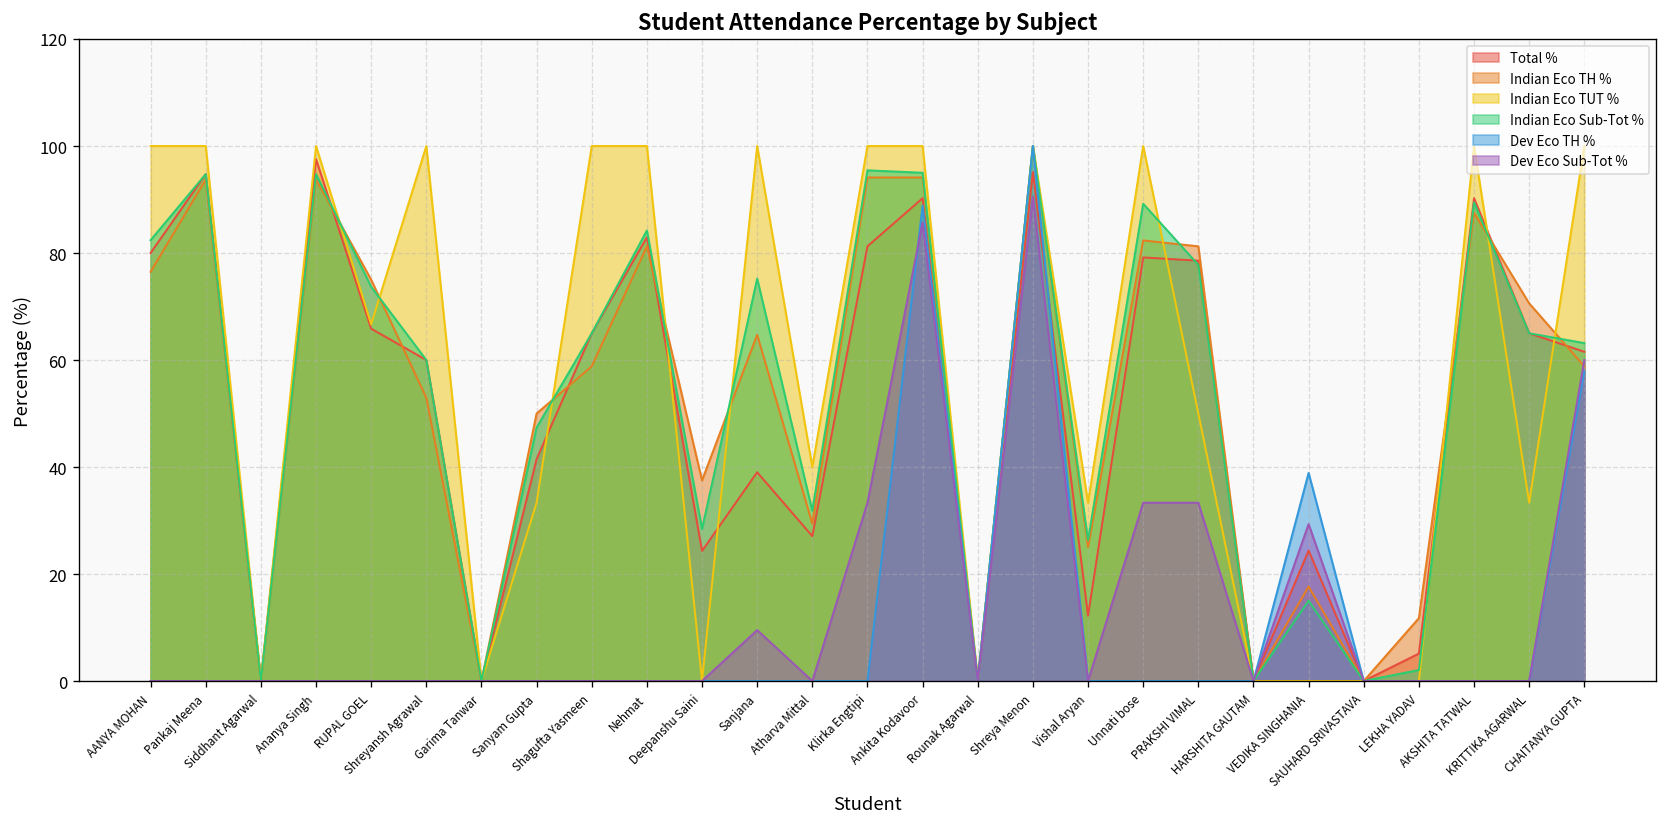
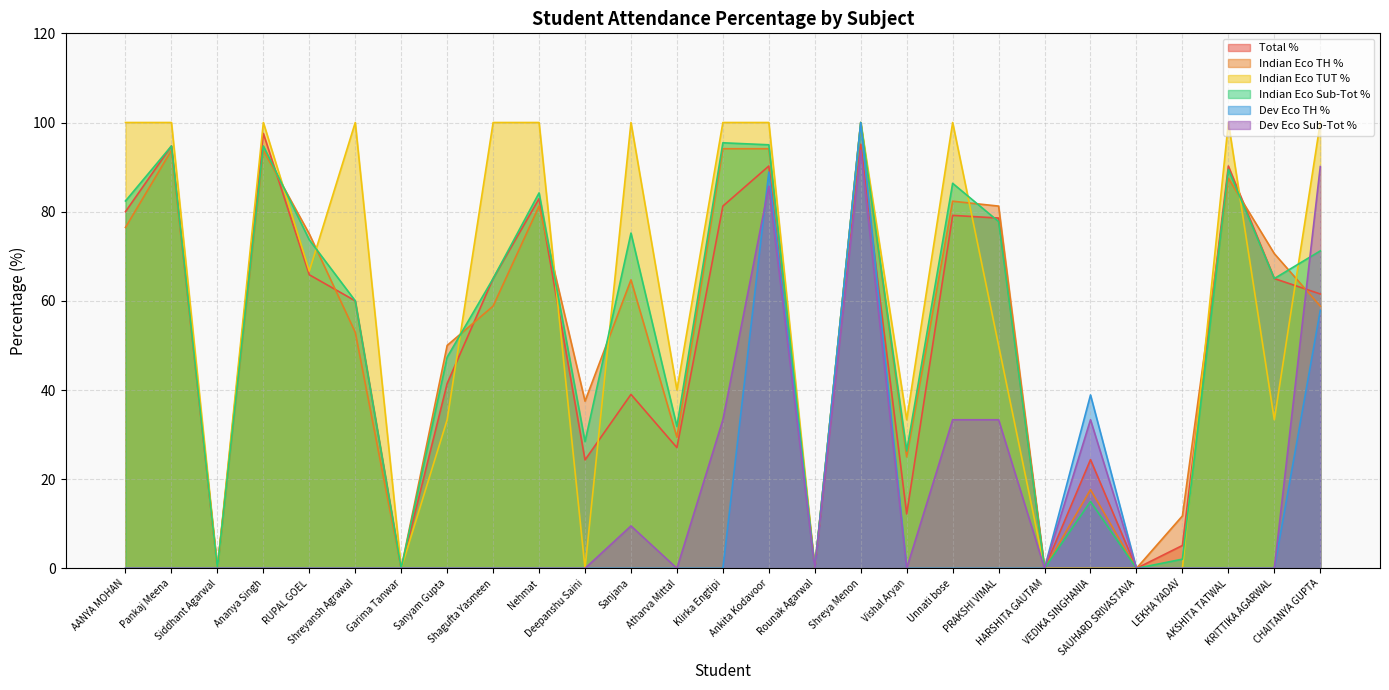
Dev Eco Sub-Tot %, Shreya Menon: 90 -> 94
Indian Eco Sub-Tot %, Unnati bose: 89 -> 86
Dev Eco Sub-Tot %, VEDIKA SINGHANIA: 29 -> 33
Indian Eco Sub-Tot %, CHAITANYA GUPTA: 63 -> 71
Dev Eco Sub-Tot %, CHAITANYA GUPTA: 60 -> 90
